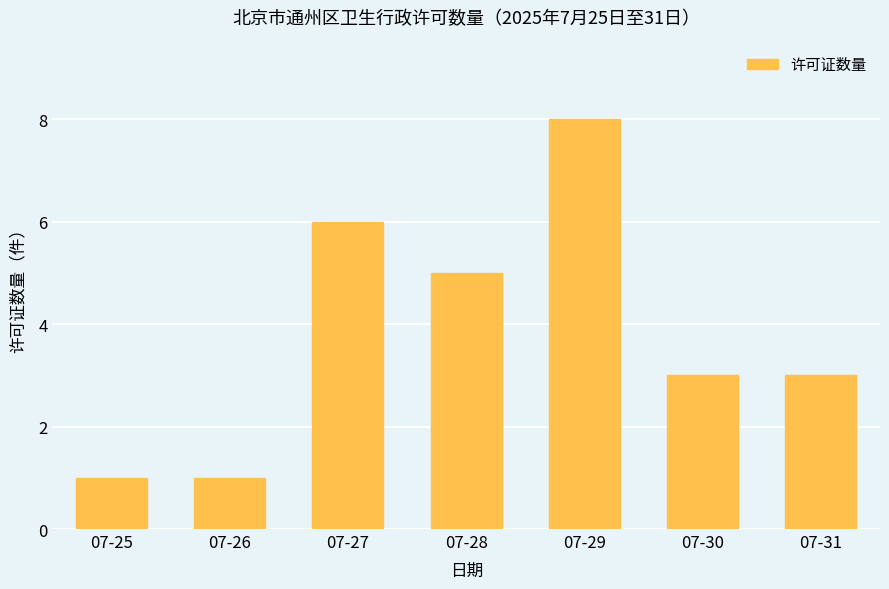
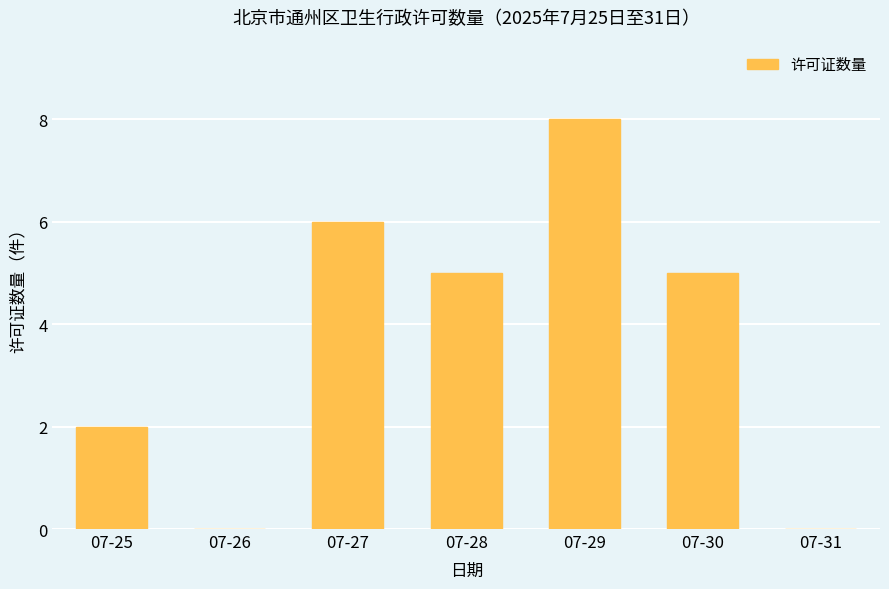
07-25: 1 -> 2
07-26: 1 -> 0
07-30: 3 -> 5
07-31: 3 -> 0
